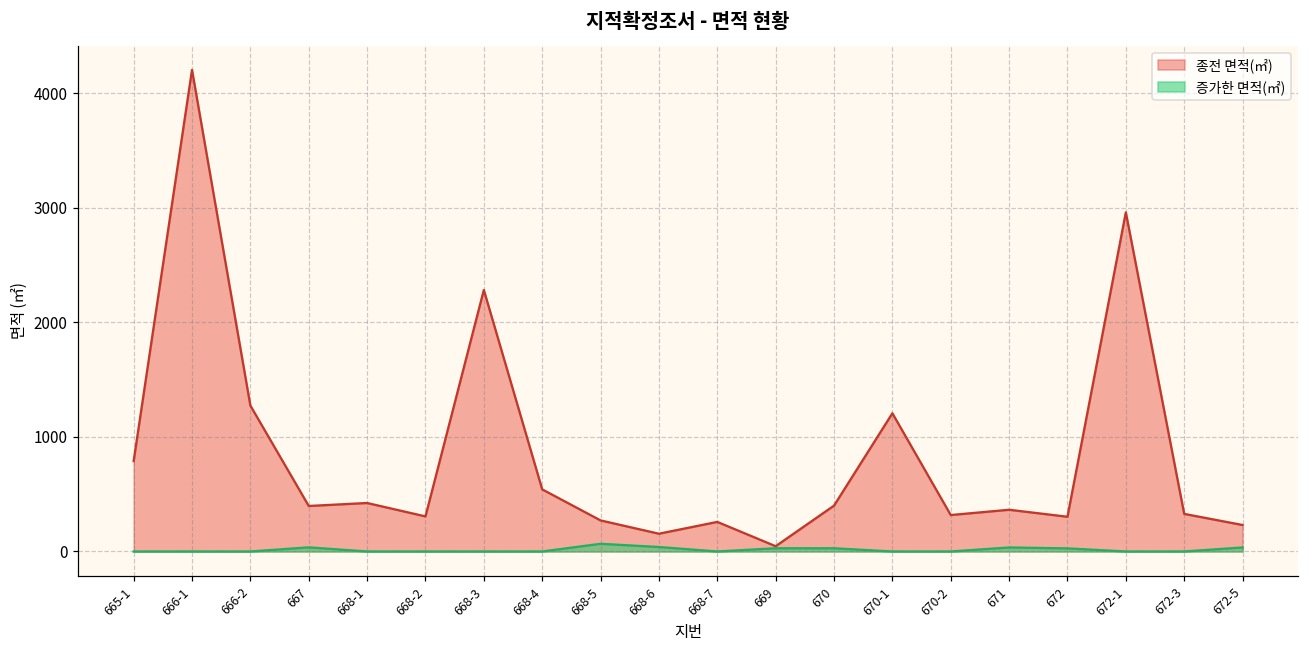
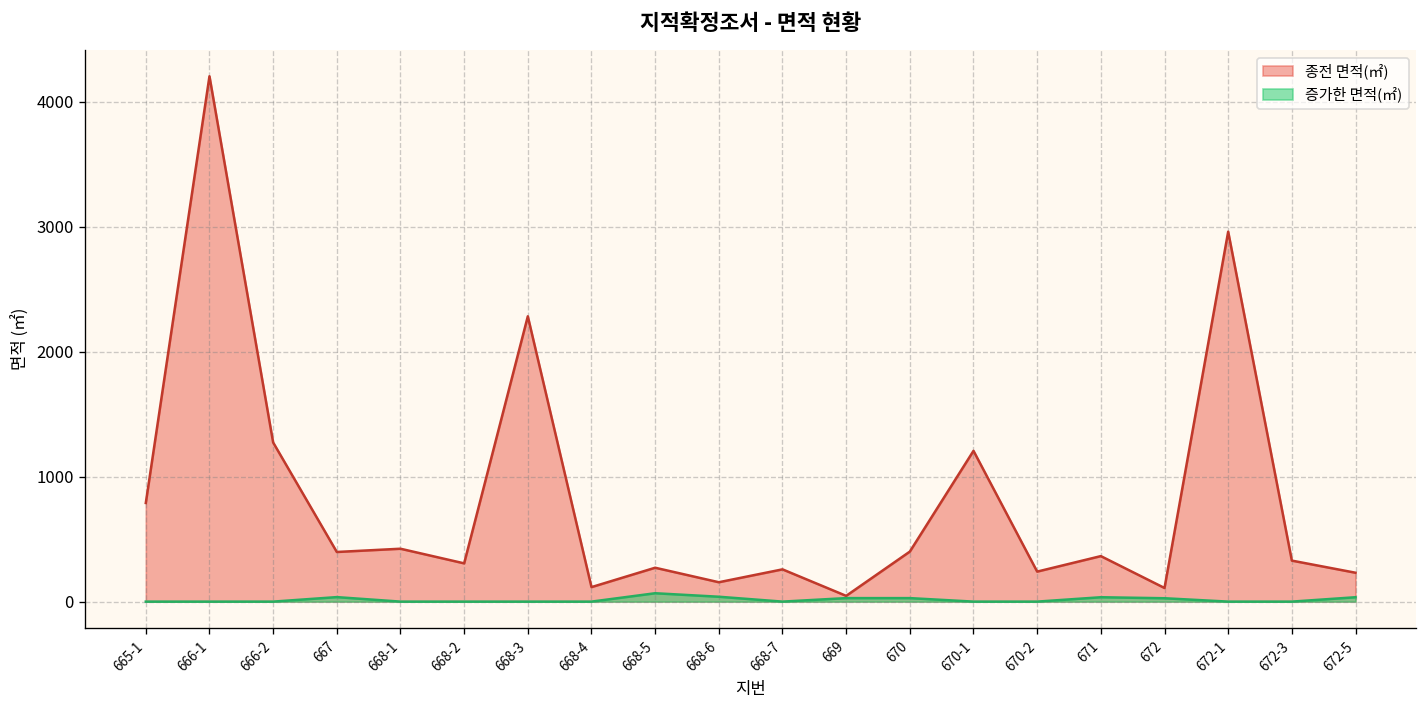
종전 면적(㎡), 668-4: 540 -> 120
종전 면적(㎡), 670-2: 320 -> 240
종전 면적(㎡), 672: 300 -> 110
